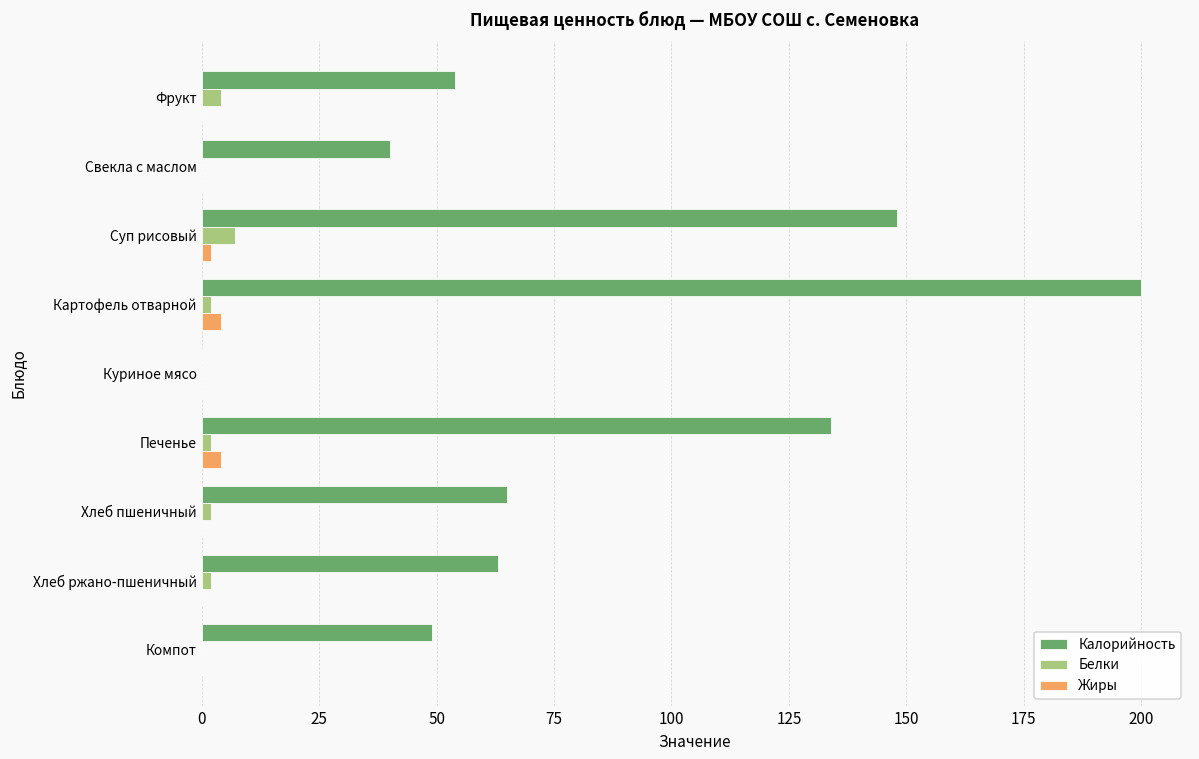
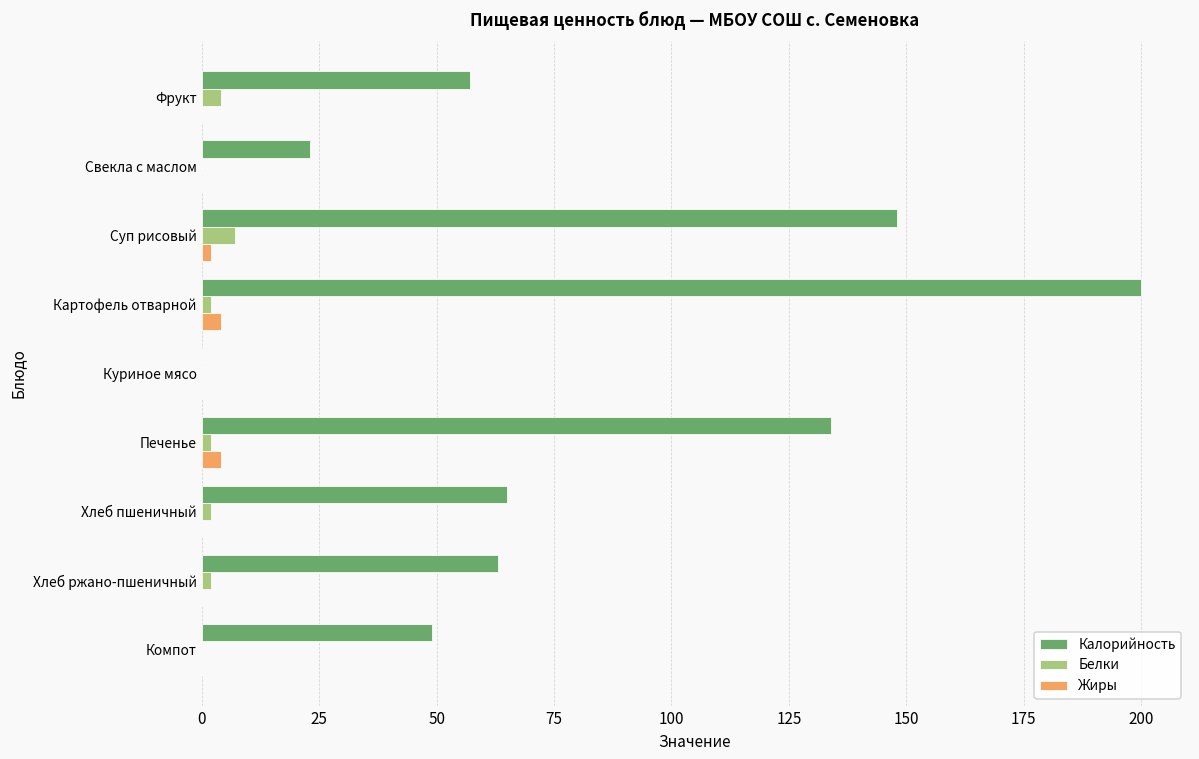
Калорийность, Фрукт: 54 -> 57
Калорийность, Свекла с маслом: 40 -> 23
